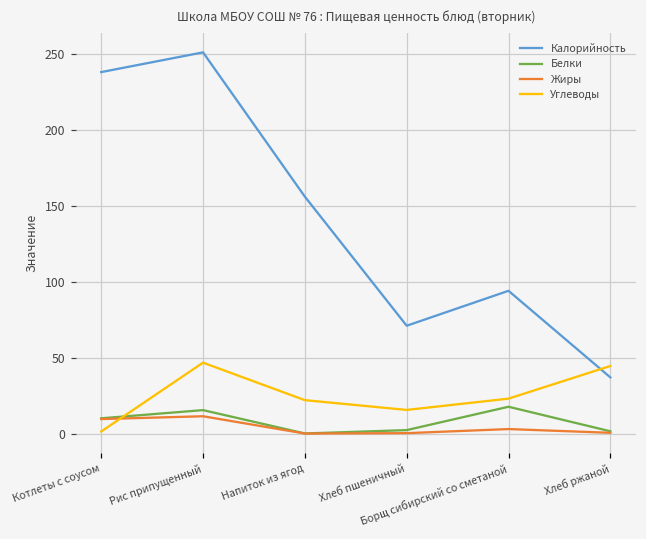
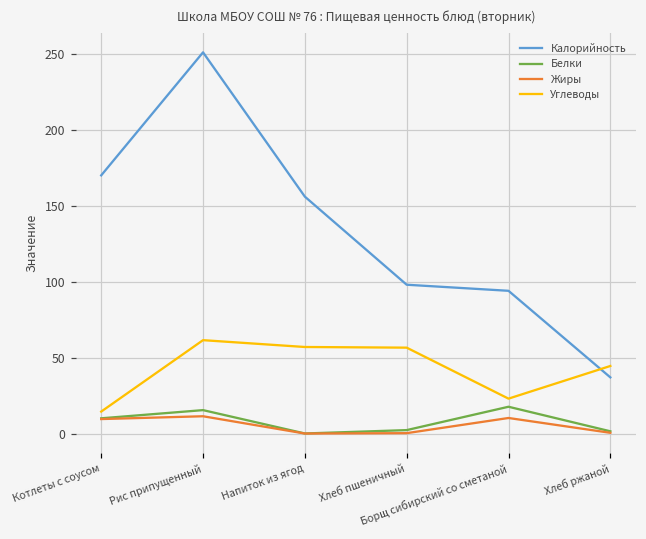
Калорийность, Котлеты с соусом: 238 -> 170
Углеводы, Котлеты с соусом: 1 -> 14
Углеводы, Рис припущенный: 47 -> 62
Углеводы, Напиток из ягод: 22 -> 57
Калорийность, Хлеб пшеничный: 71 -> 98
Углеводы, Хлеб пшеничный: 16 -> 57
Жиры, Борщ сибирский со сметаной: 3 -> 10
